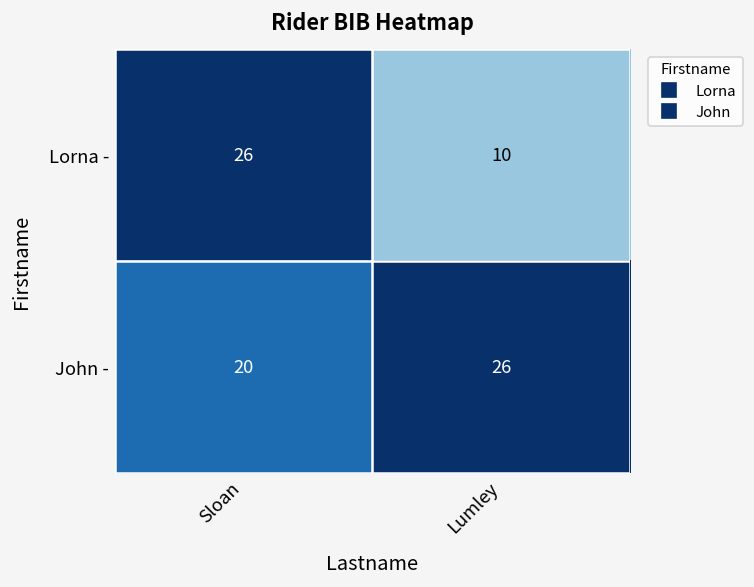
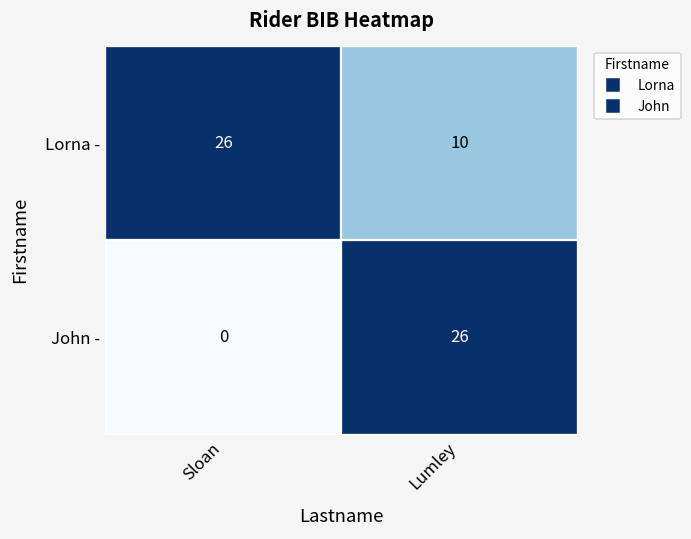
John -, Sloan: 20 -> 0
